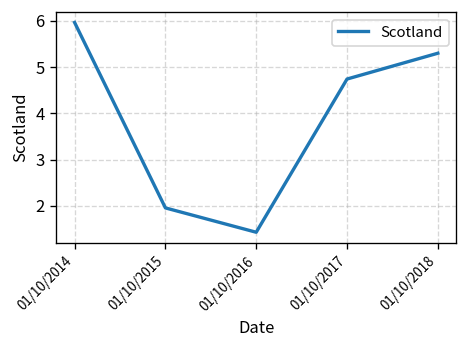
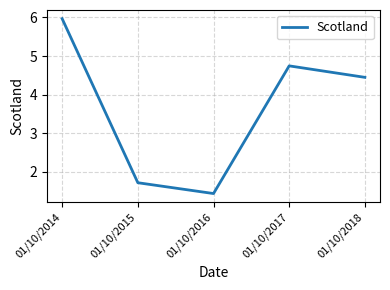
01/10/2015: 2.0 -> 1.7
01/10/2018: 5.3 -> 4.4
